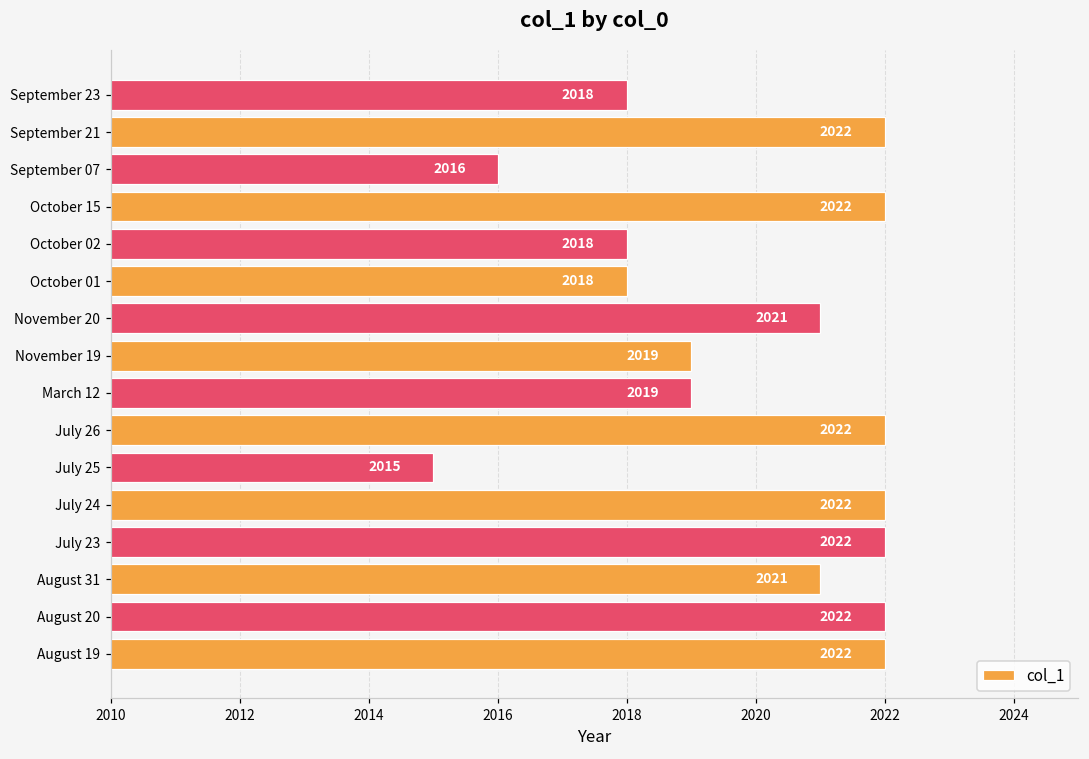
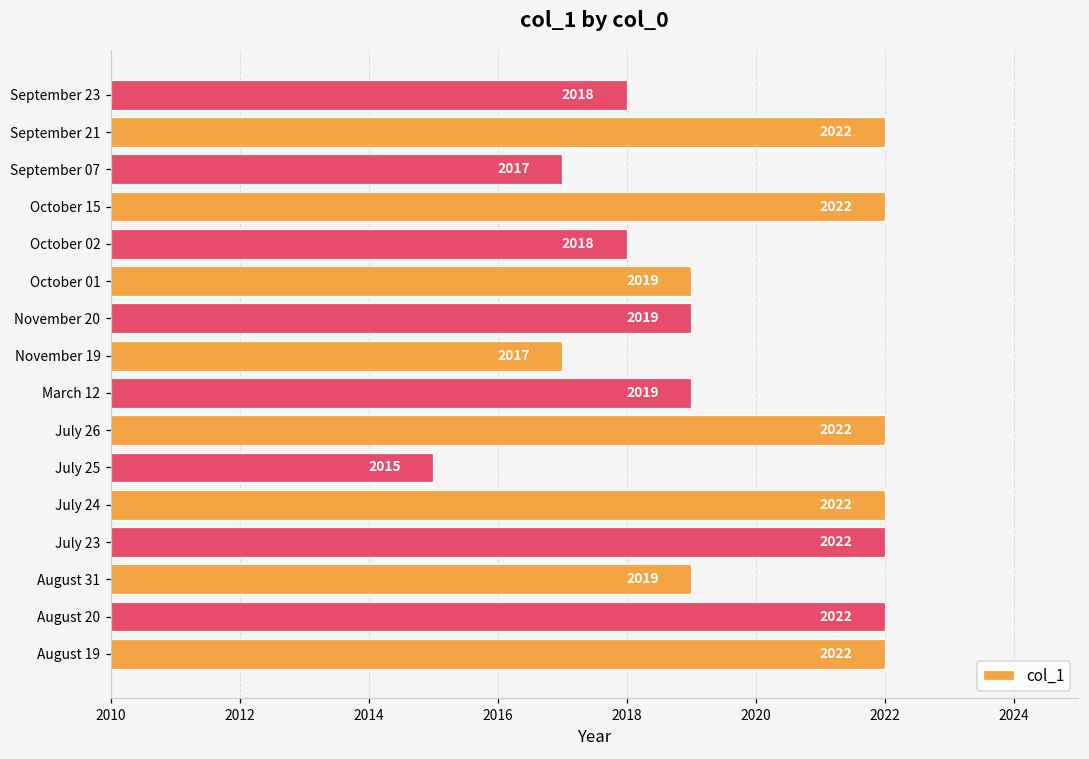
September 07: 2016 -> 2017
October 01: 2018 -> 2019
November 20: 2021 -> 2019
November 19: 2019 -> 2017
August 31: 2021 -> 2019
